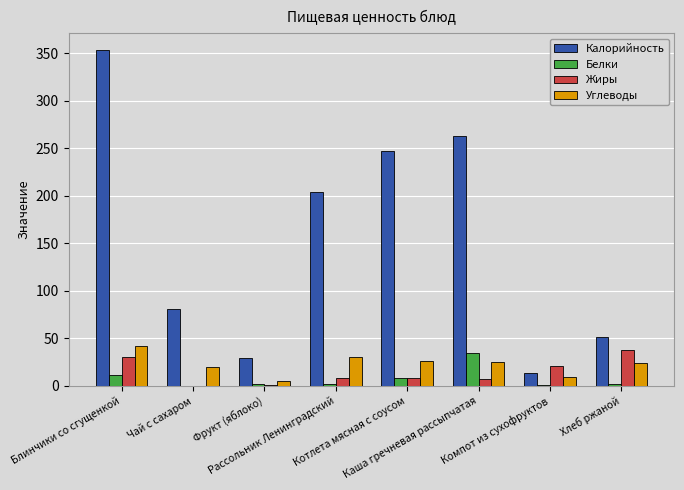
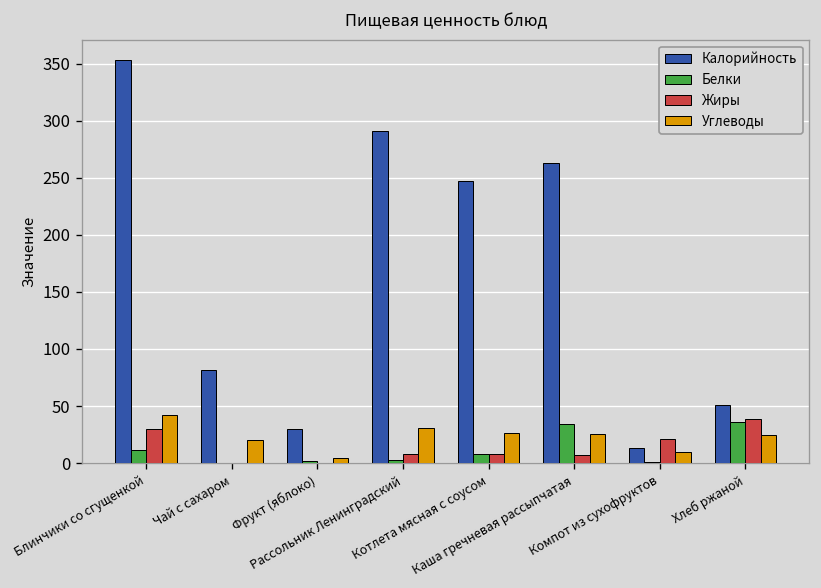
Калорийность, Рассольник Ленинградский: 200 -> 290
Белки, Хлеб ржаной: 0 -> 40
